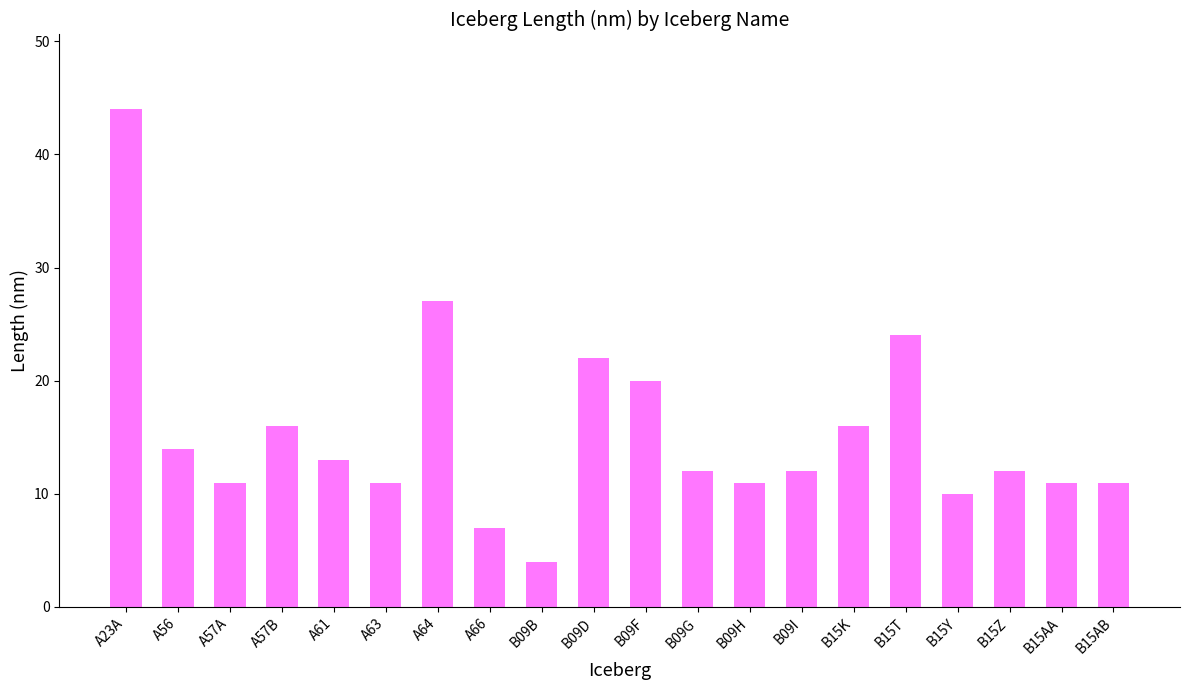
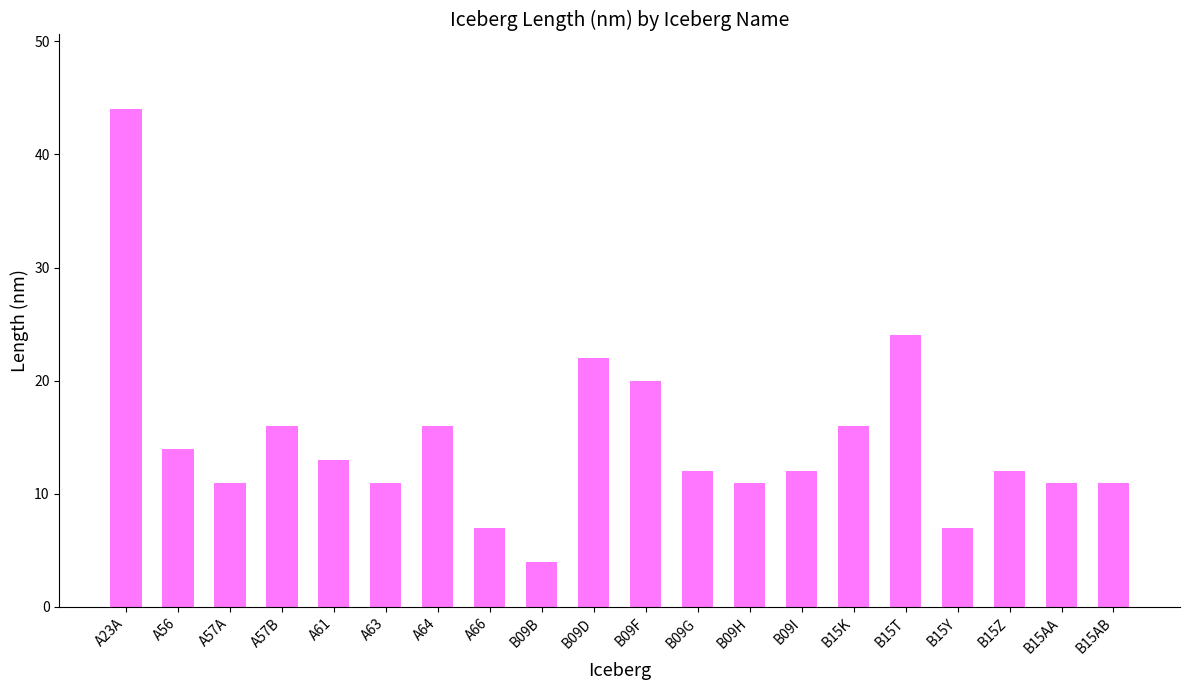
A64: 27 -> 16
B15Y: 10 -> 7
